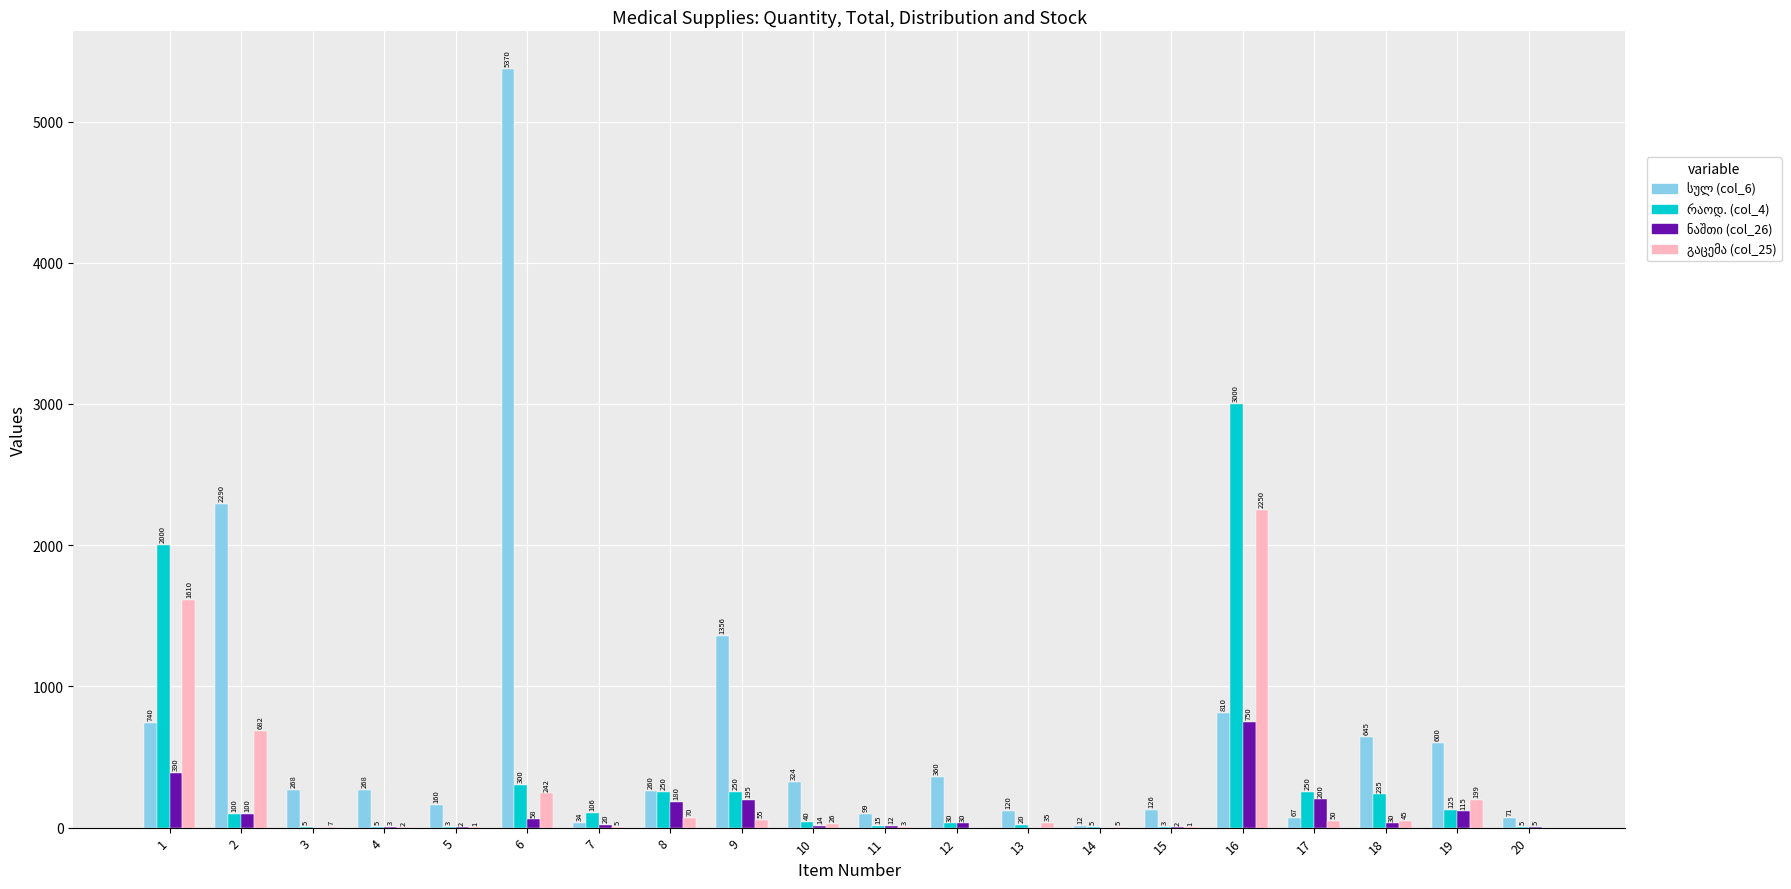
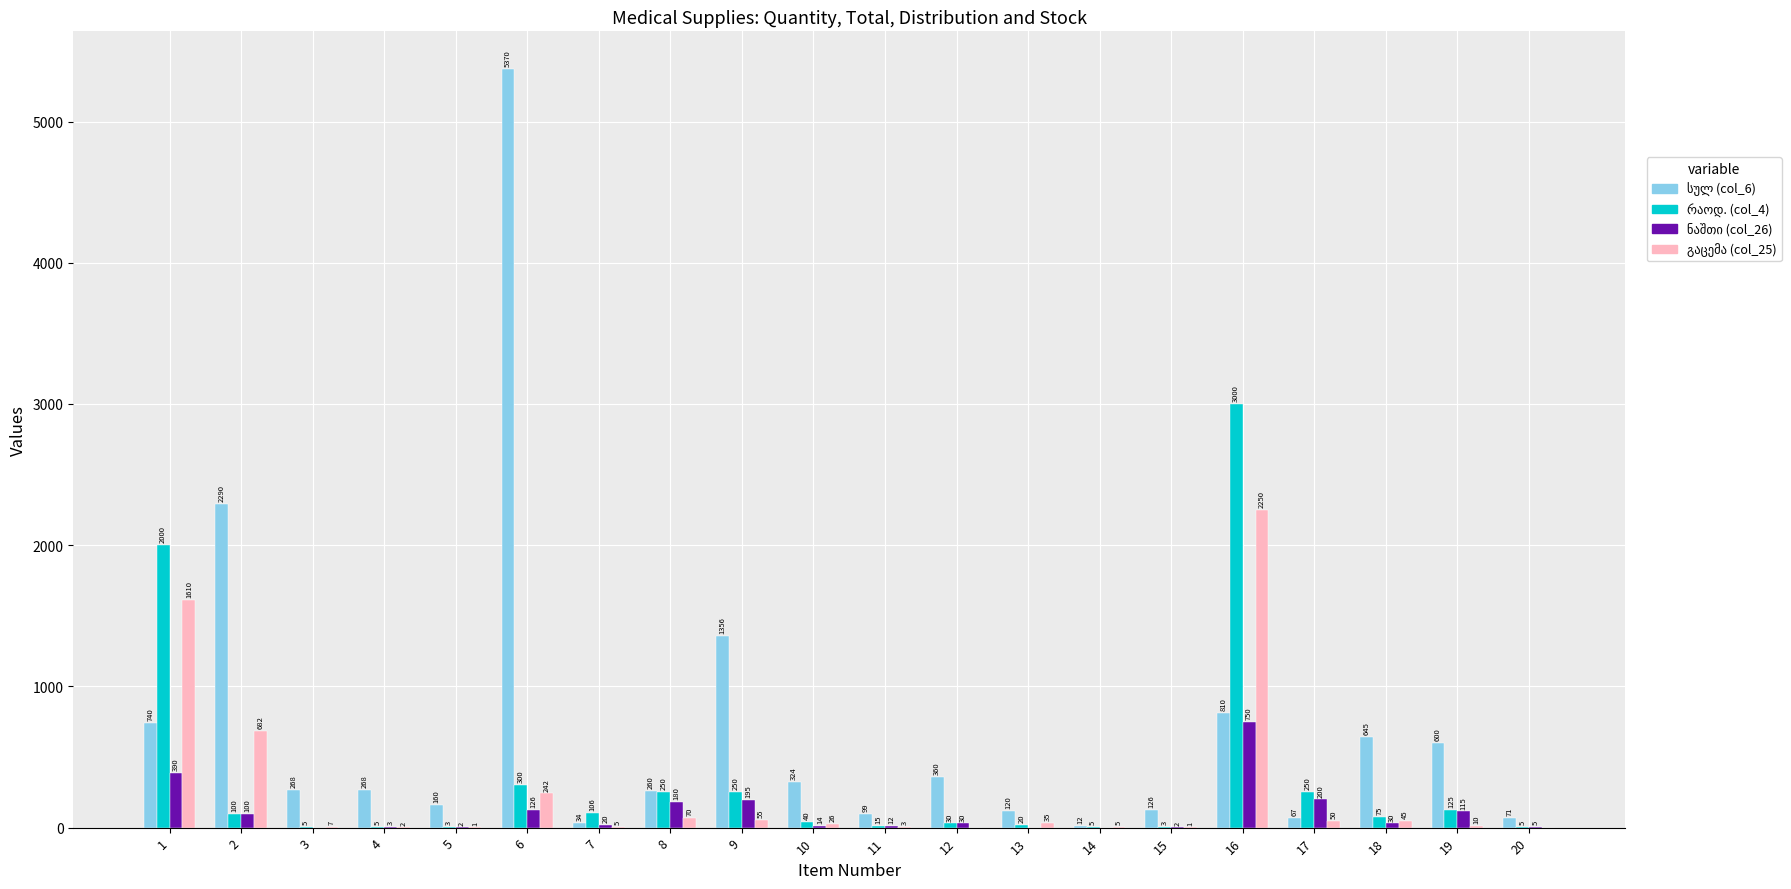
ნაშთი (col_26), 6: 58 -> 126
რაოდ. (col_4), 18: 235 -> 75
გაცემა (col_25), 19: 199 -> 10
